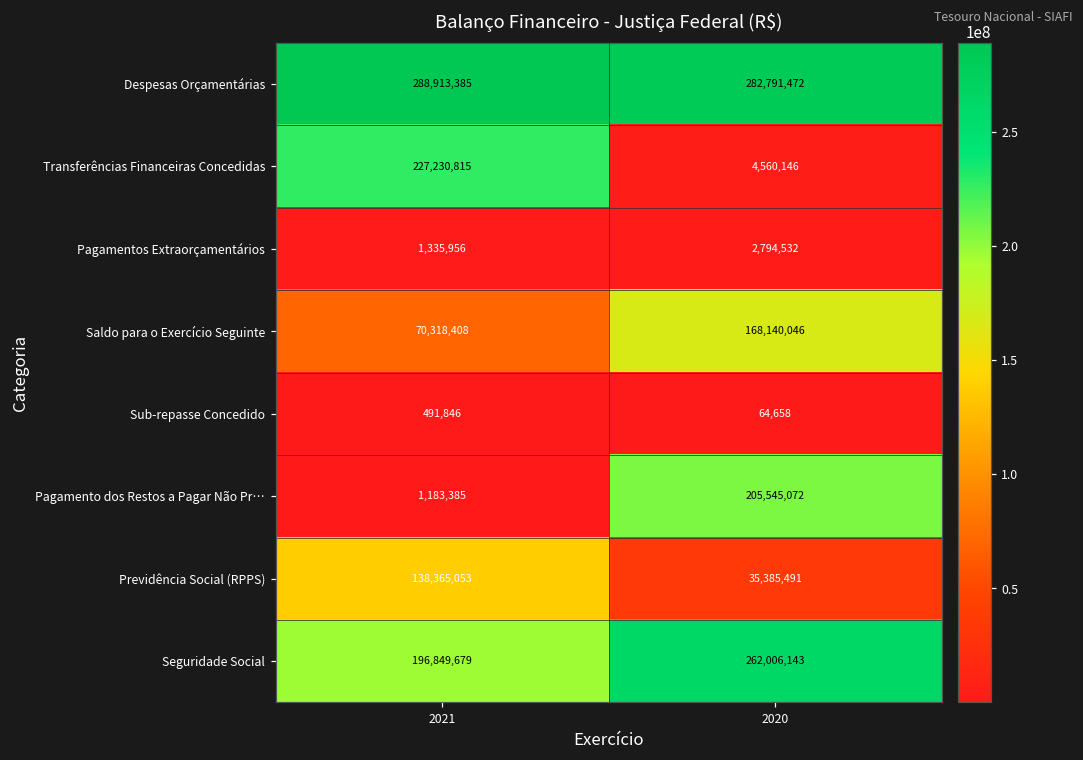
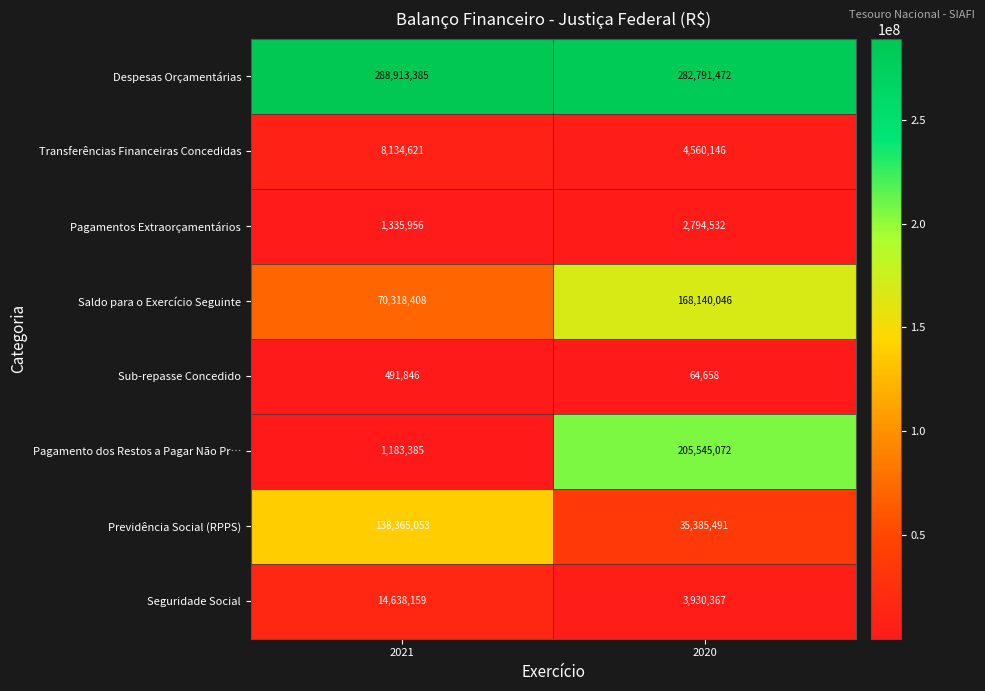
Transferências Financeiras Concedidas, 2021: 227,230,815 -> 8,134,621
Seguridade Social, 2021: 196,849,679 -> 14,638,159
Seguridade Social, 2020: 262,006,143 -> 3,930,367
